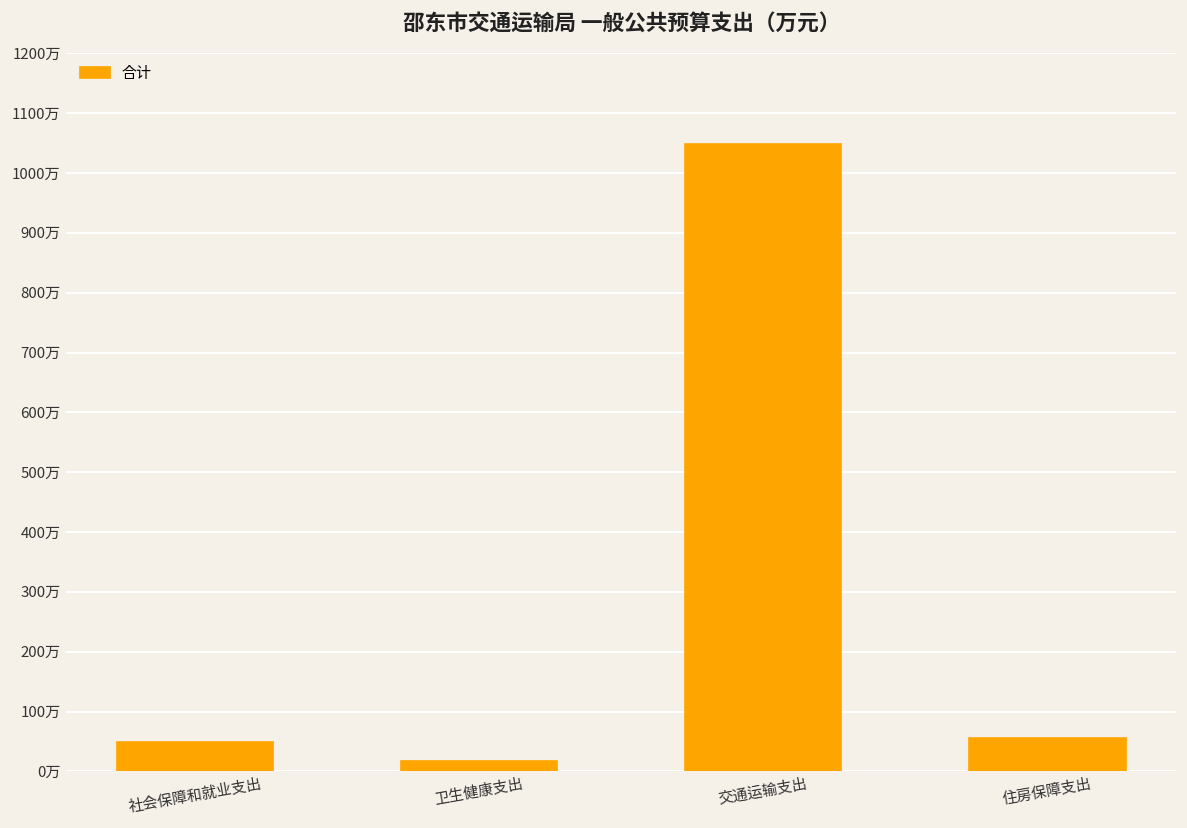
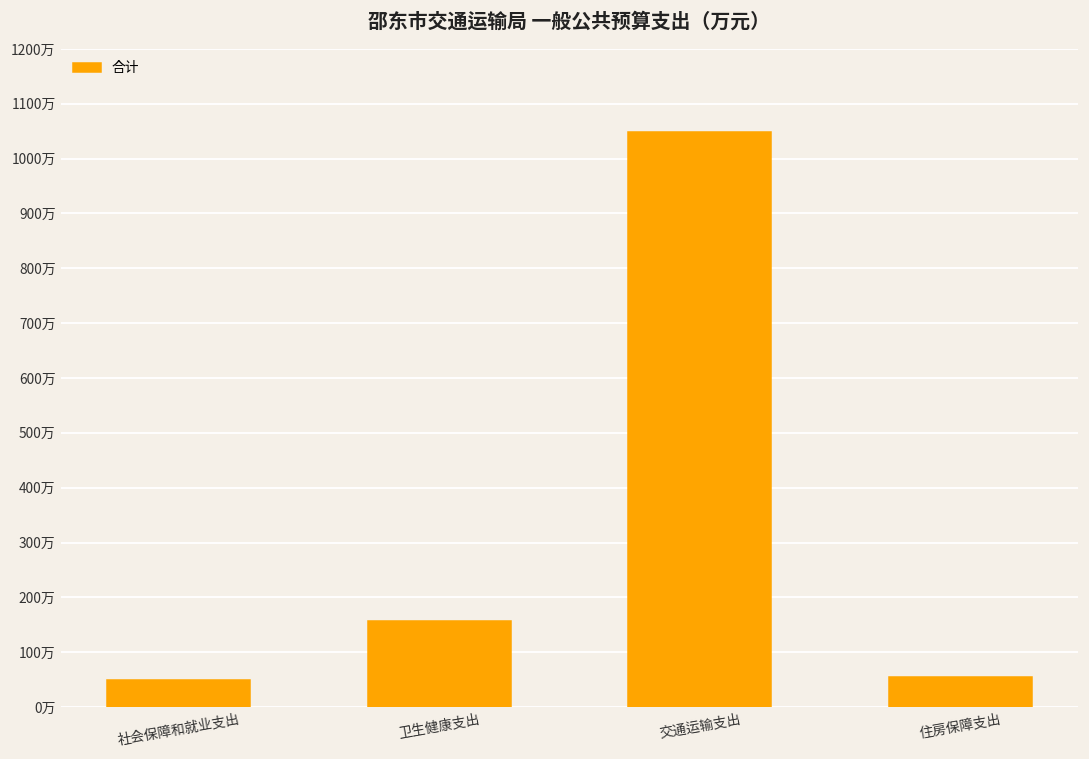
卫生健康支出: 20万 -> 160万
